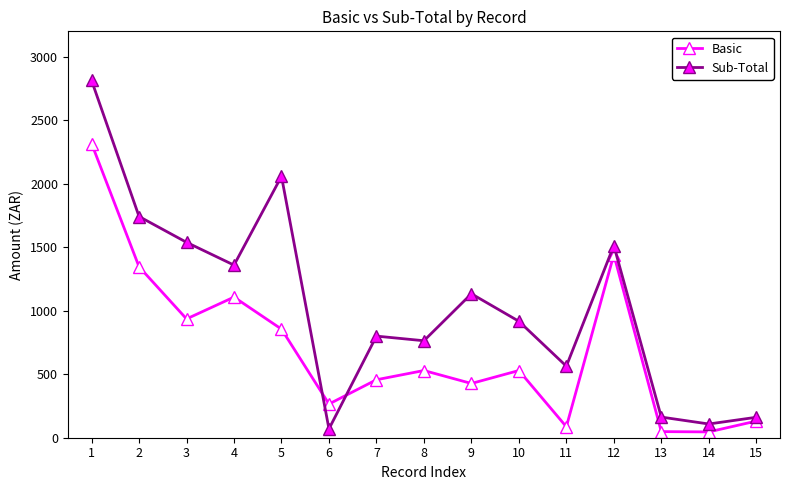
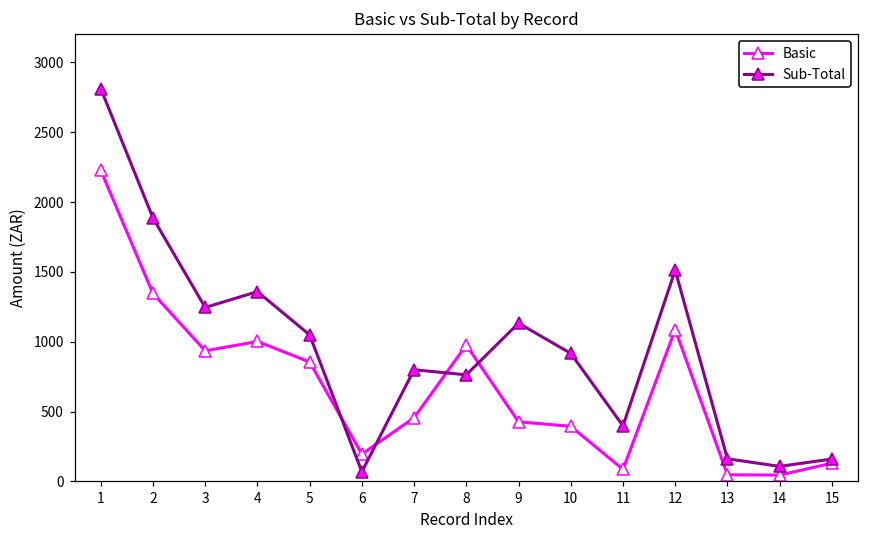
Basic, 1: 2320 -> 2230
Sub-Total, 2: 1740 -> 1890
Sub-Total, 3: 1540 -> 1250
Basic, 4: 1110 -> 1000
Sub-Total, 5: 2060 -> 1050
Basic, 6: 270 -> 200
Basic, 8: 530 -> 980
Basic, 10: 530 -> 390
Sub-Total, 11: 560 -> 400
Basic, 12: 1440 -> 1090
